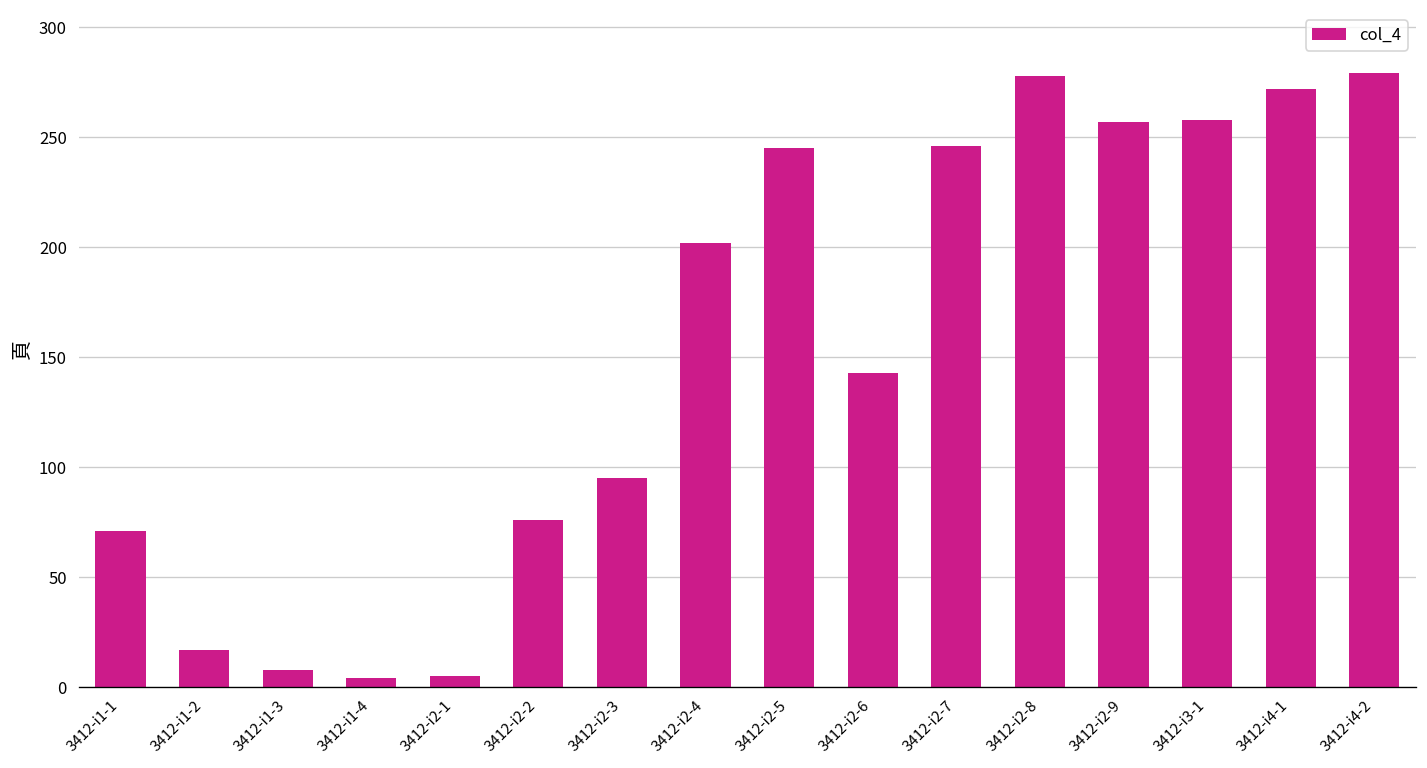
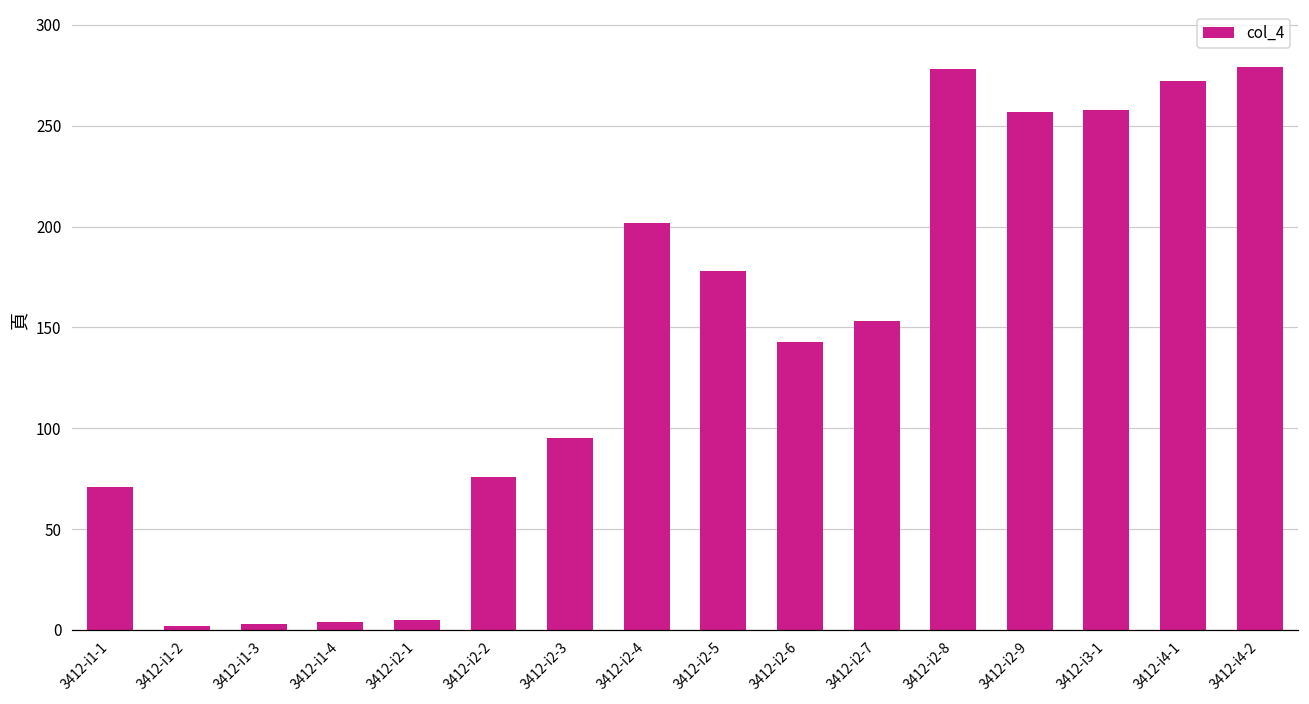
3412-i1-2: 17 -> 2
3412-i1-3: 8 -> 3
3412-i2-5: 245 -> 178
3412-i2-7: 246 -> 153
